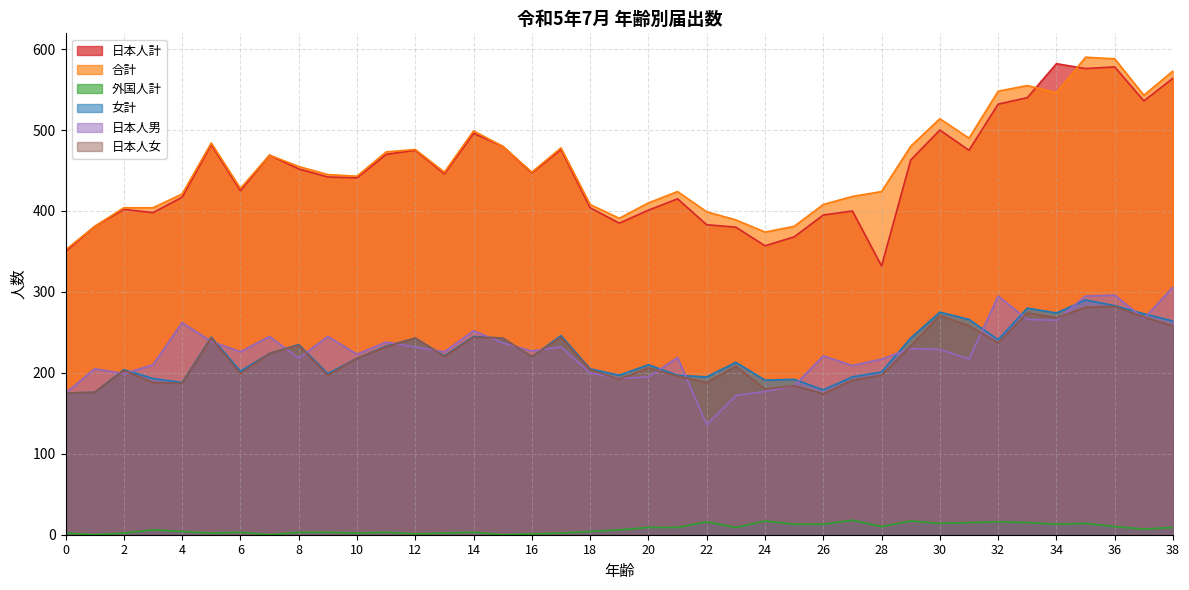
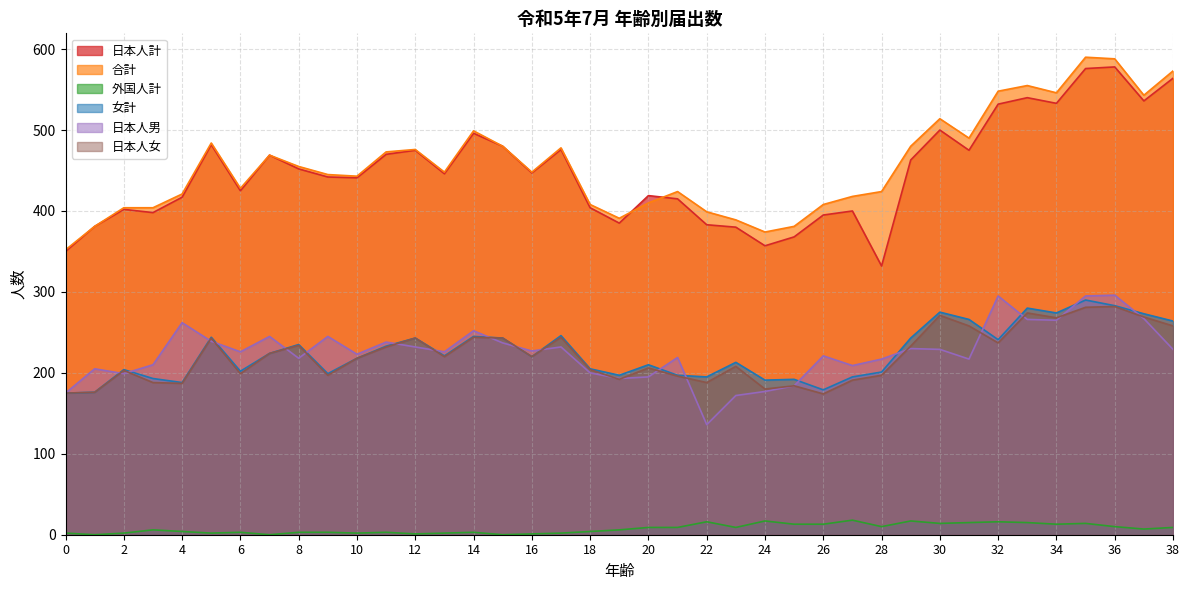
日本人計, 20: 400 -> 420
日本人計, 34: 580 -> 530
日本人男, 38: 310 -> 230
